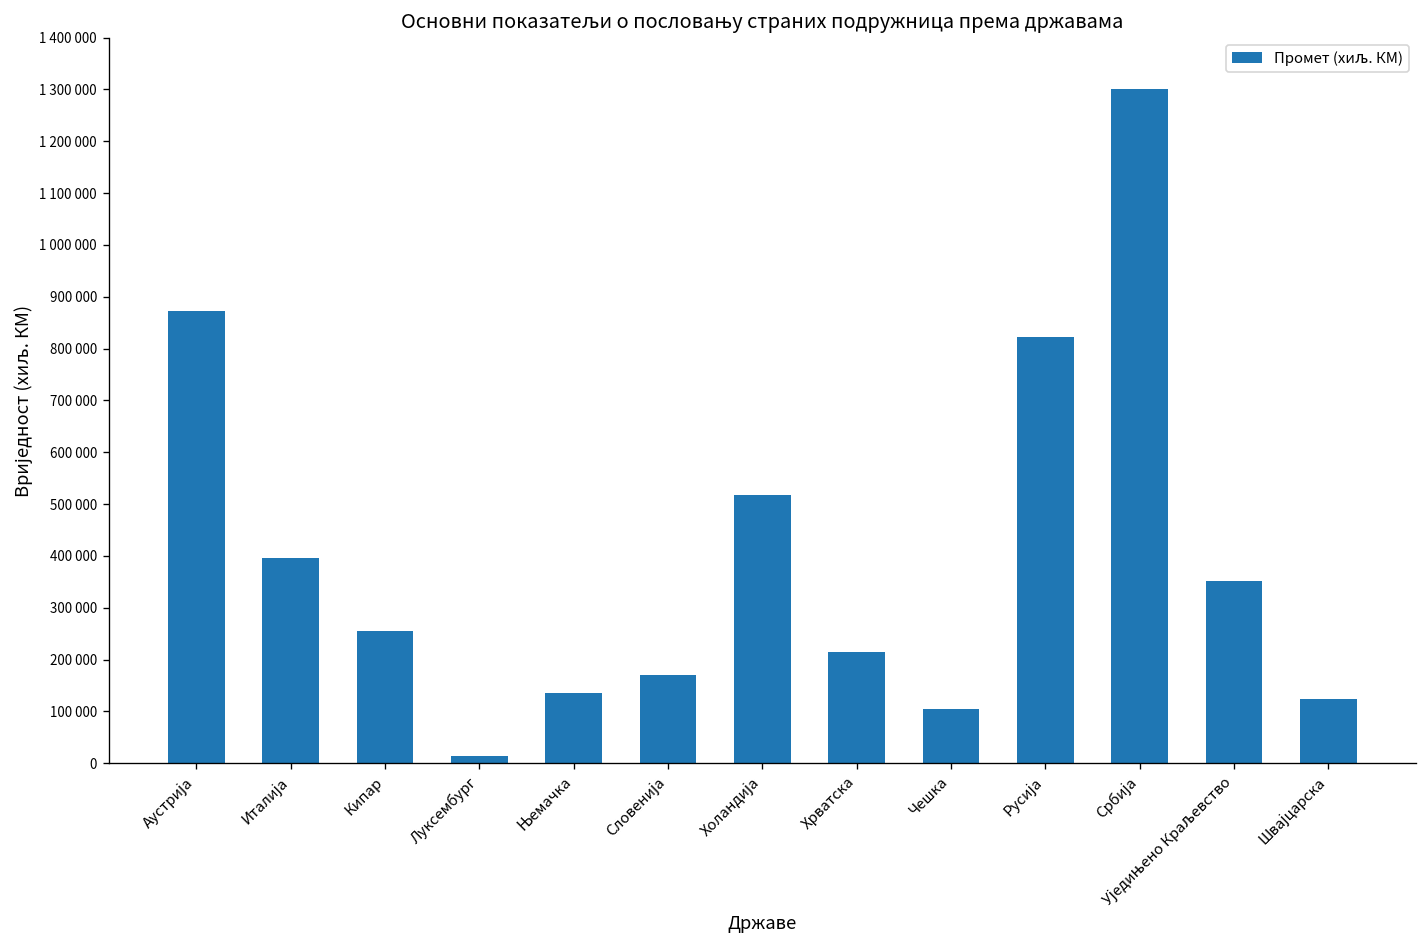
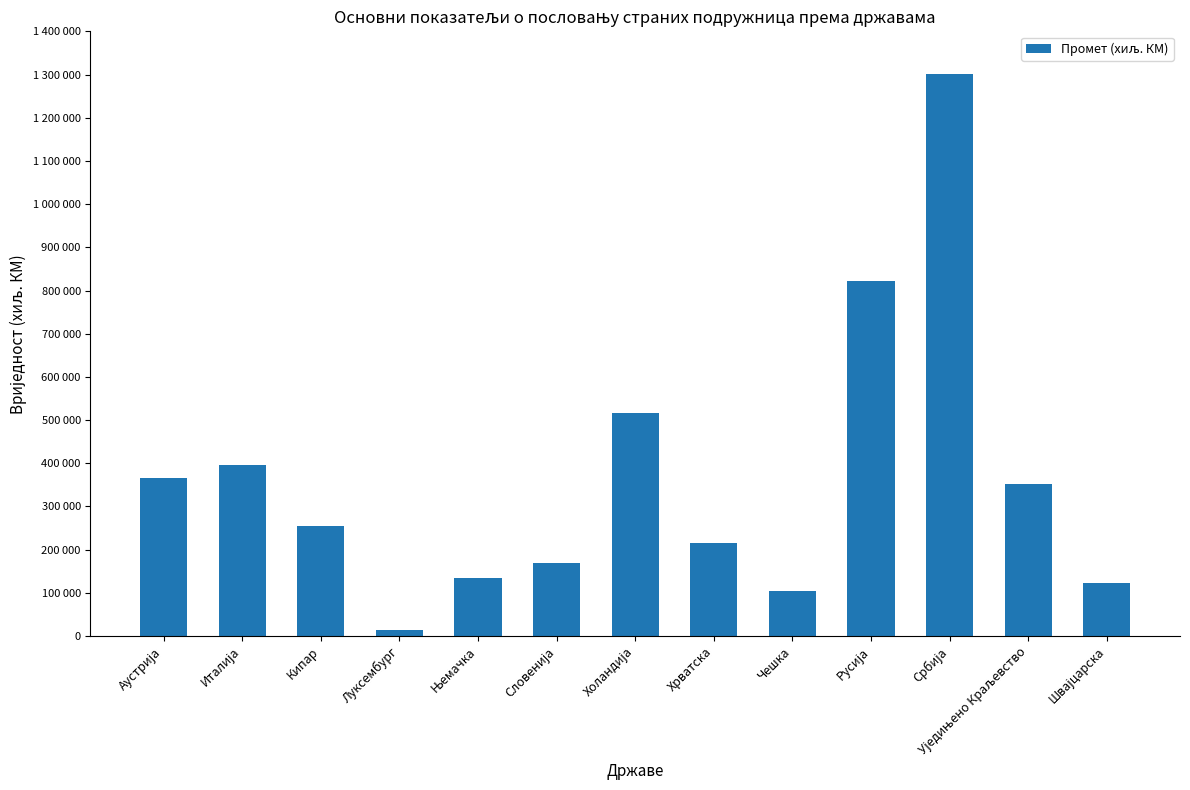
Аустрија: 870000 -> 370000
